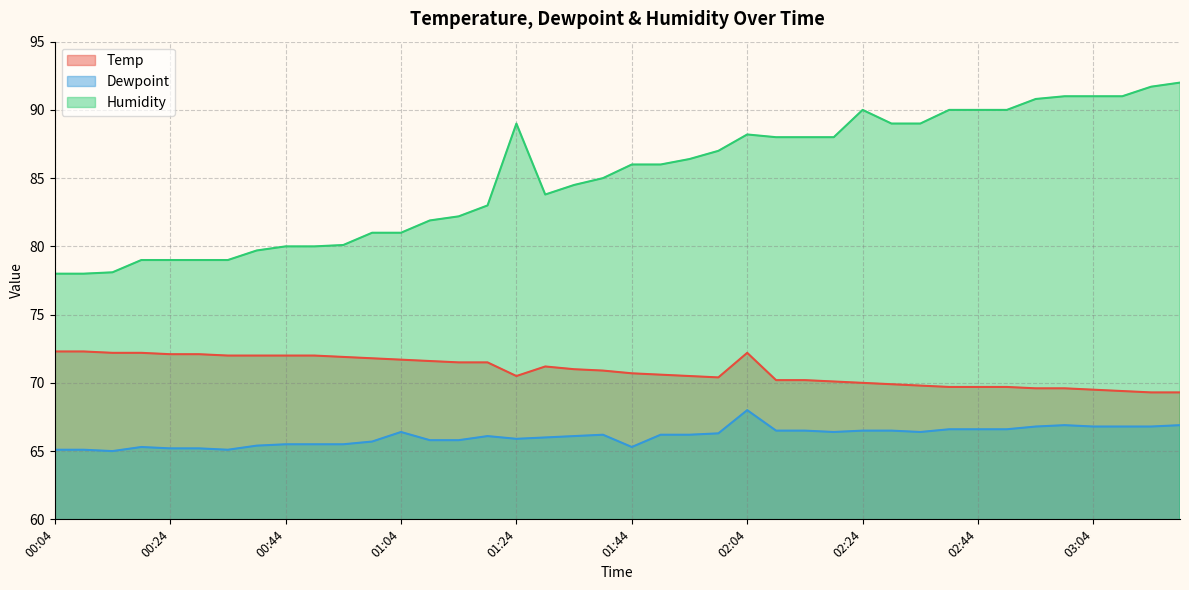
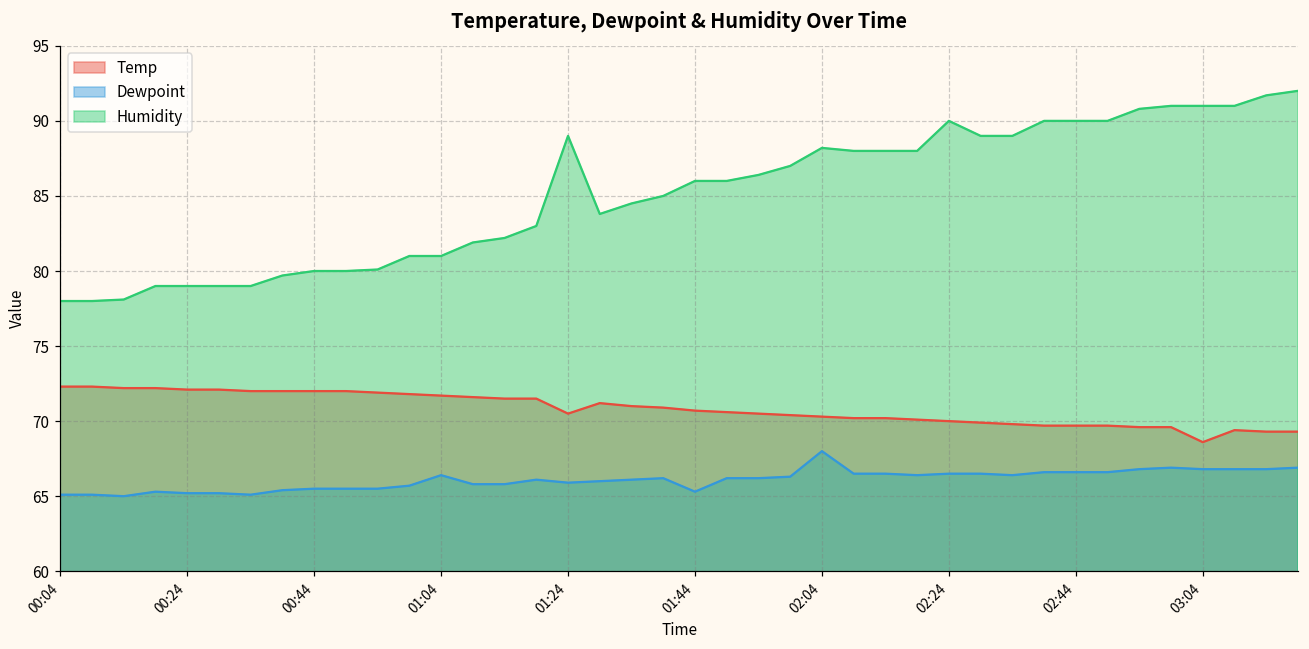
Temp, 02:04: 72.2 -> 70.3
Temp, 03:04: 69.5 -> 68.6
